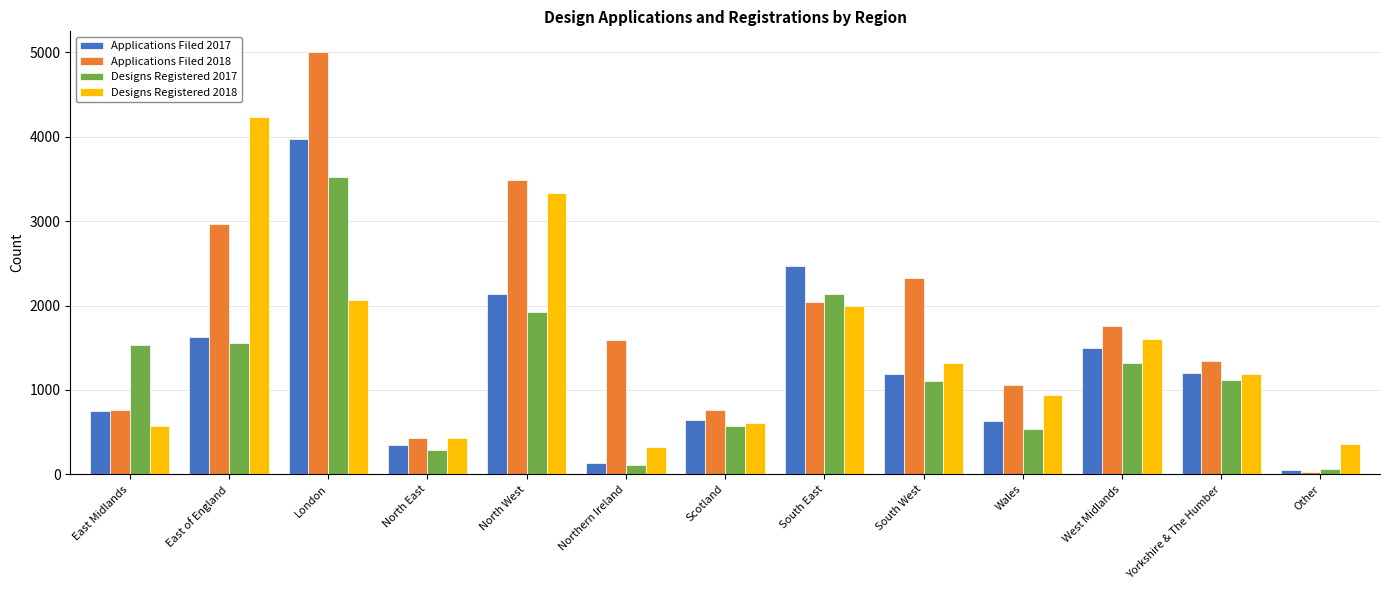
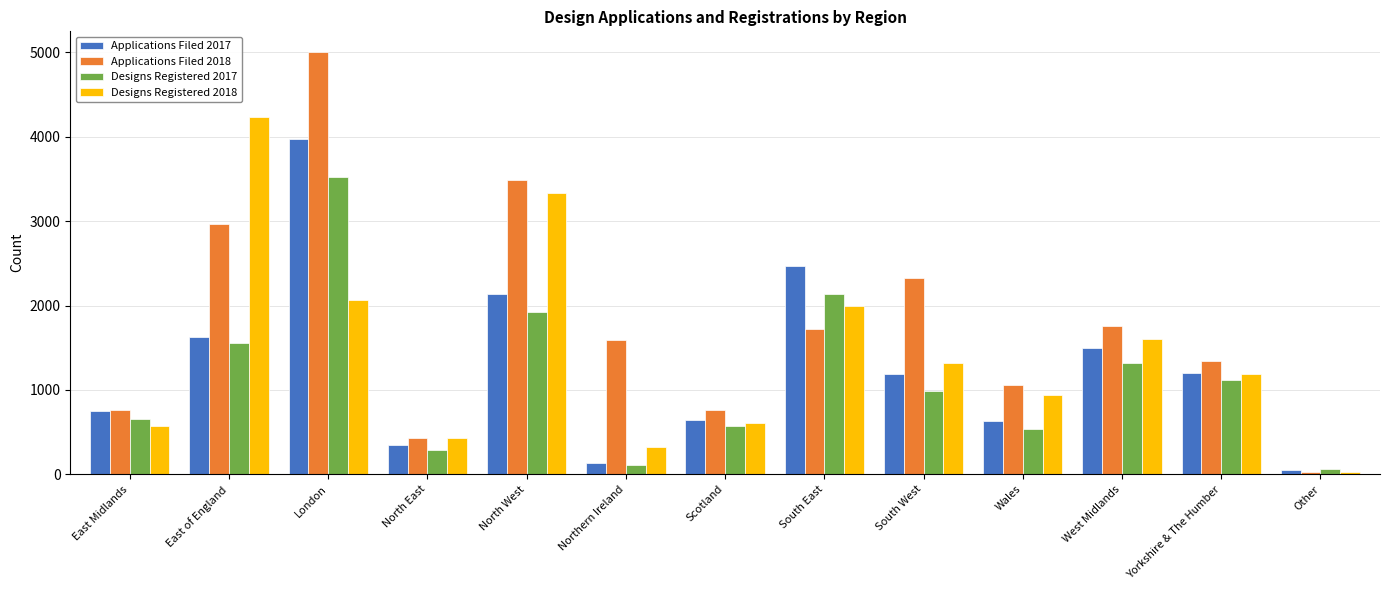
Designs Registered 2017, East Midlands: 1500 -> 700
Applications Filed 2018, South East: 2000 -> 1700
Designs Registered 2017, South West: 1100 -> 1000
Designs Registered 2018, Other: 400 -> 0
